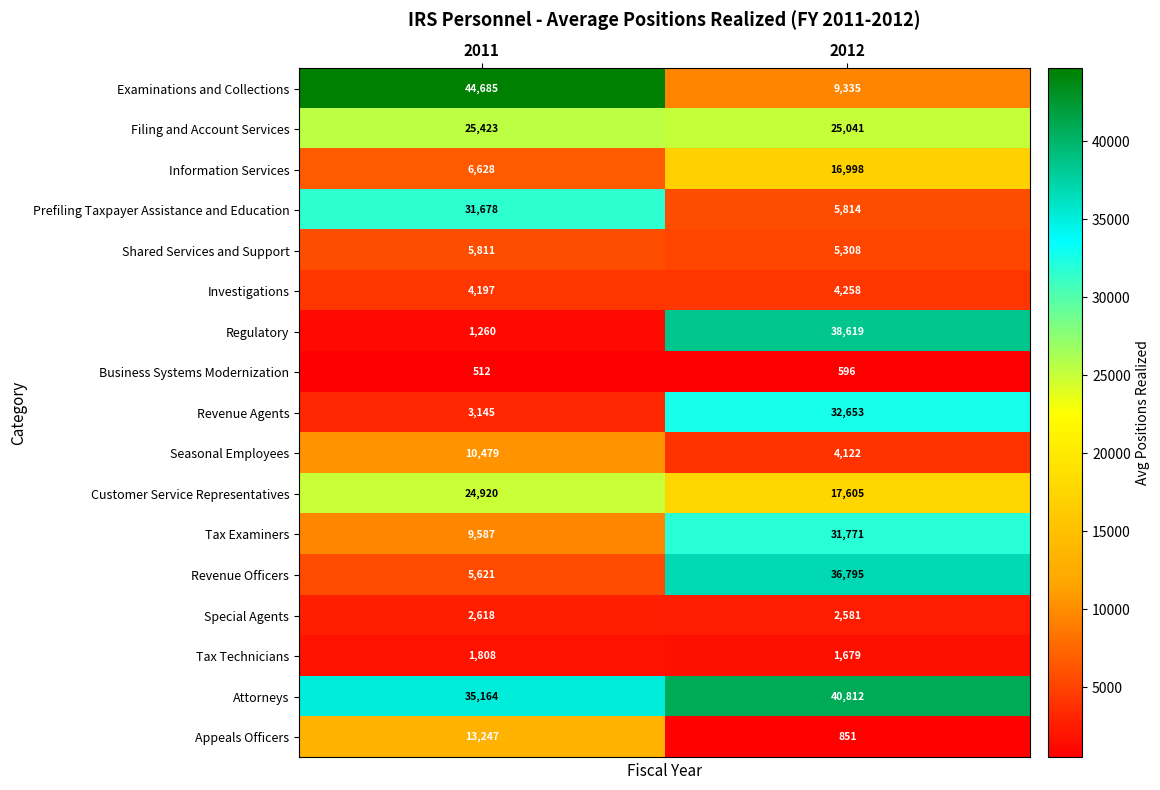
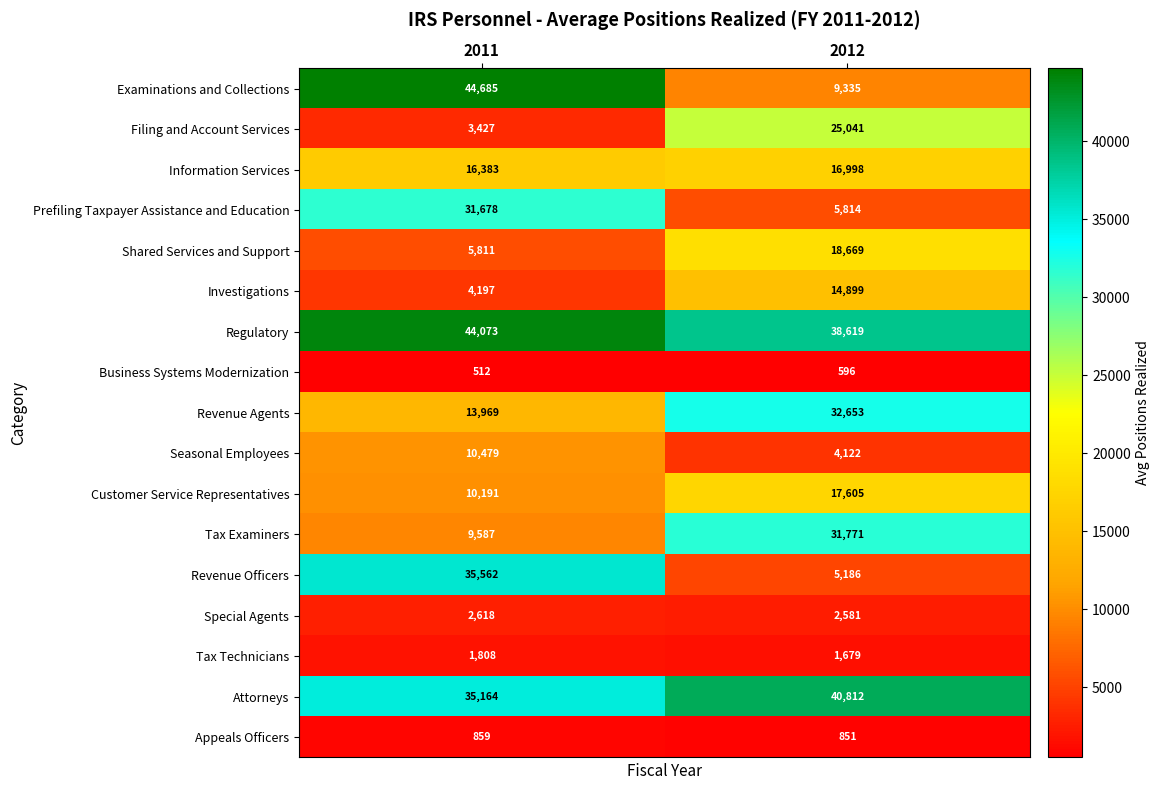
Filing and Account Services, 2011: 25,423 -> 3,427
Information Services, 2011: 6,628 -> 16,383
Shared Services and Support, 2012: 5,308 -> 18,669
Investigations, 2012: 4,258 -> 14,899
Regulatory, 2011: 1,260 -> 44,073
Revenue Agents, 2011: 3,145 -> 13,969
Customer Service Representatives, 2011: 24,920 -> 10,191
Revenue Officers, 2011: 5,621 -> 35,562
Revenue Officers, 2012: 36,795 -> 5,186
Appeals Officers, 2011: 13,247 -> 859
